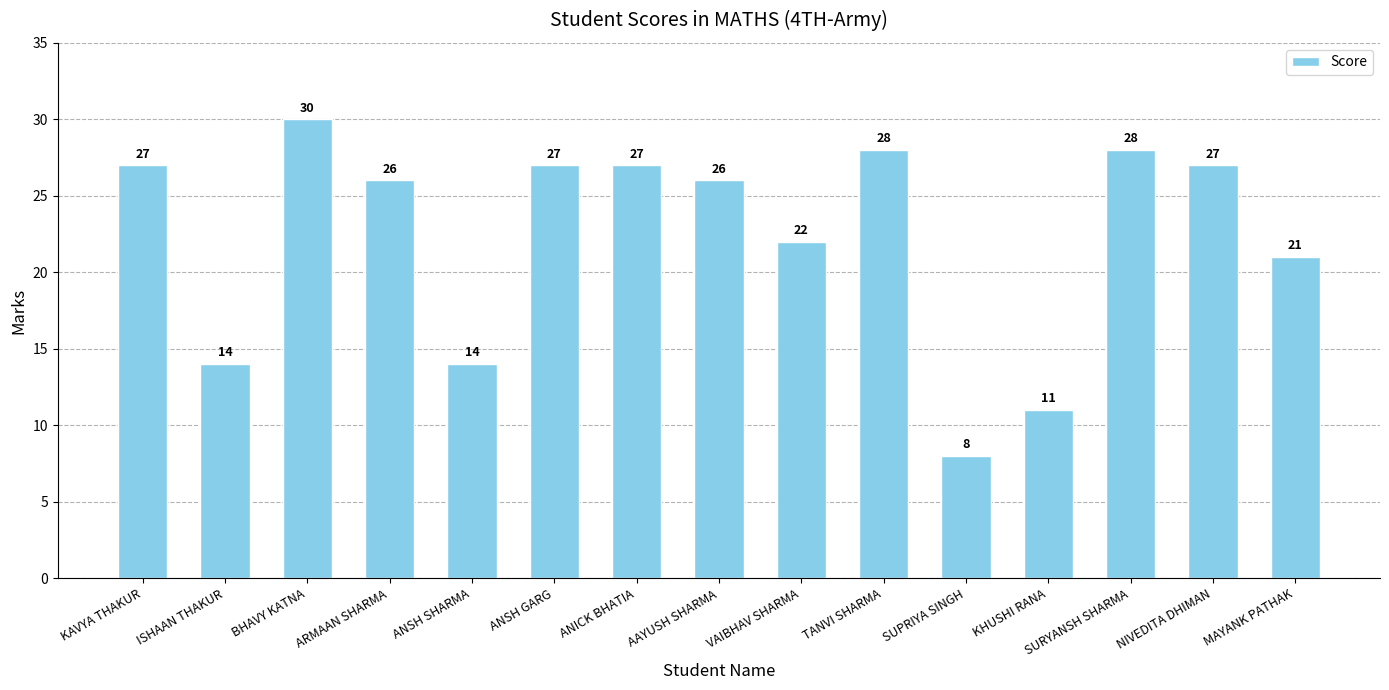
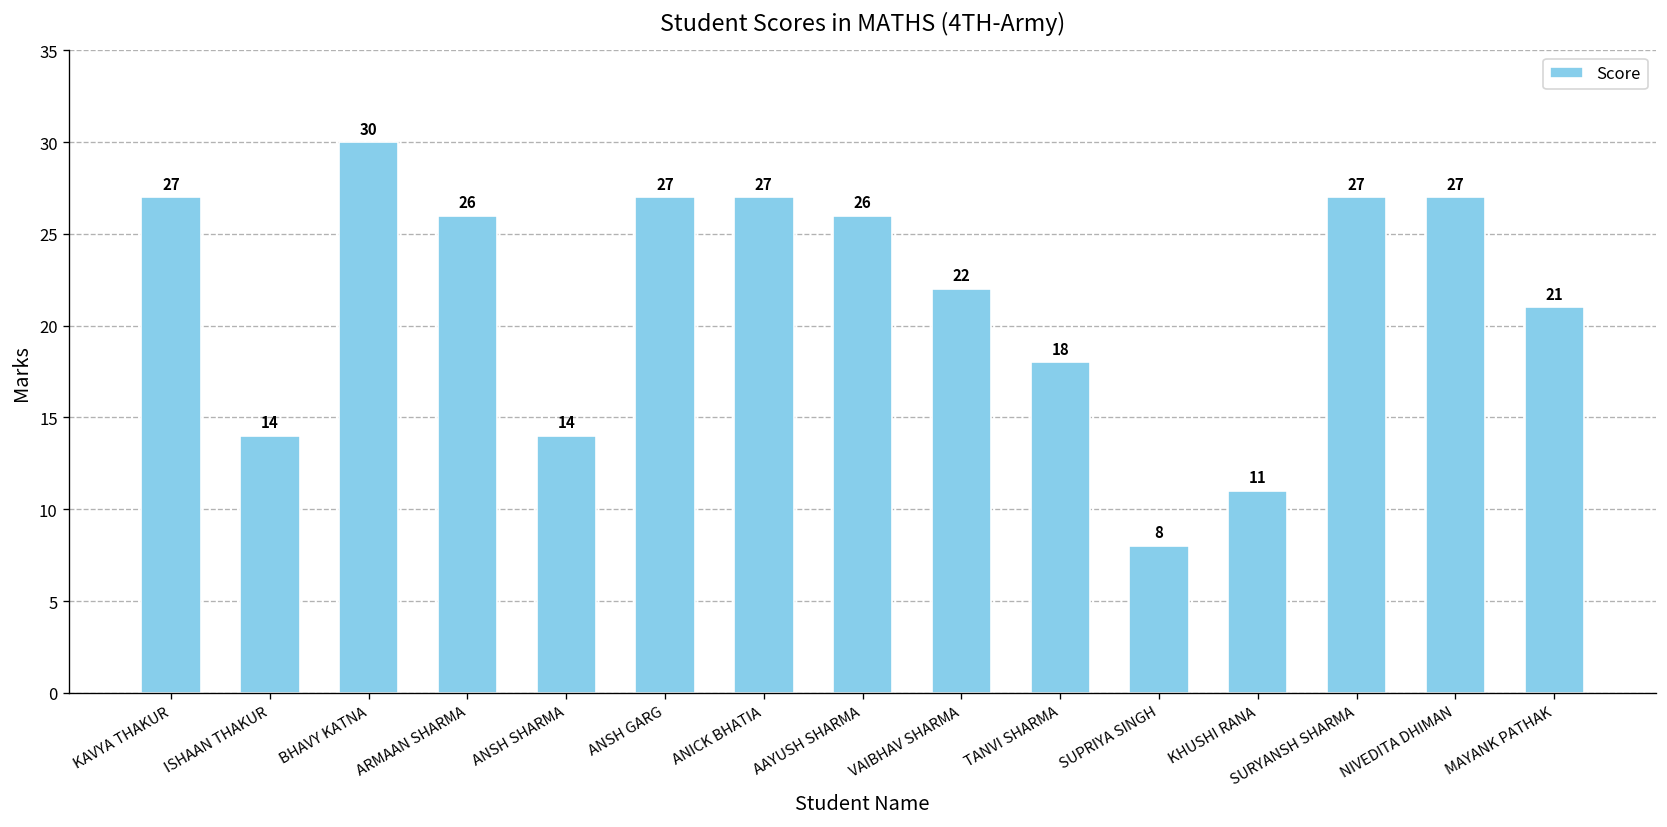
TANVI SHARMA: 28 -> 18
SURYANSH SHARMA: 28 -> 27
